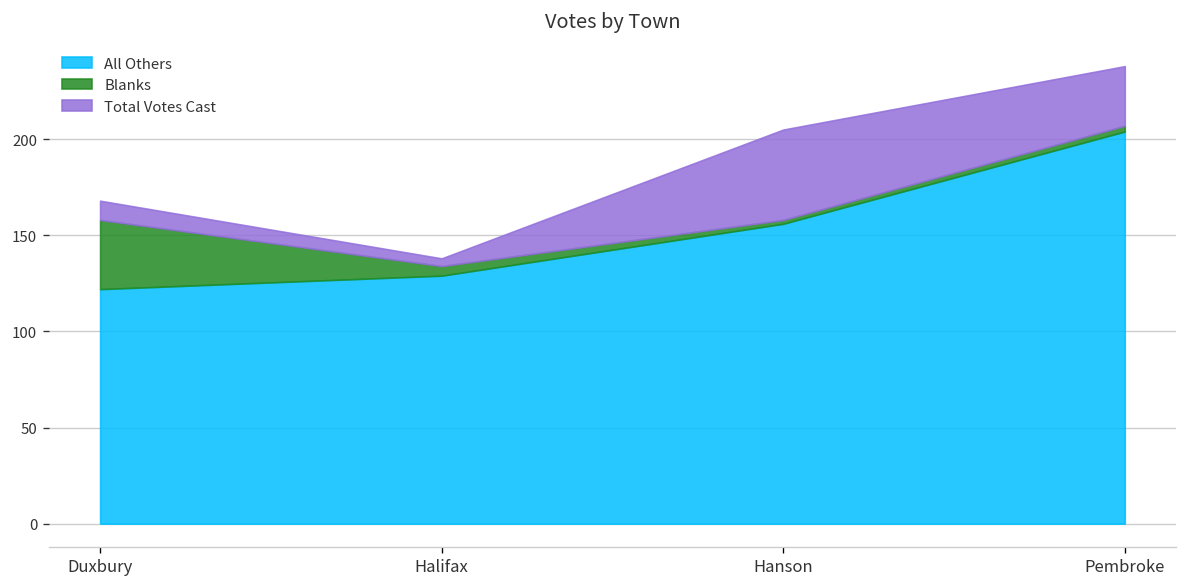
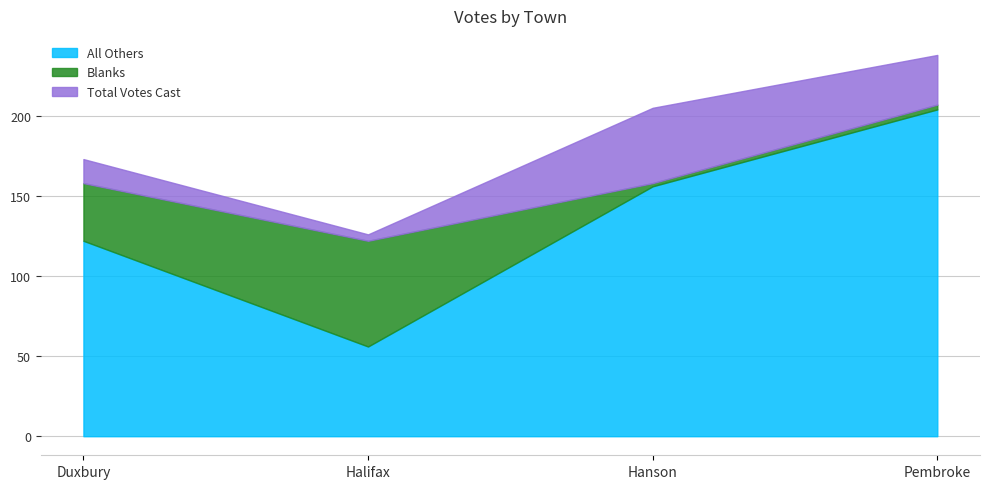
Total Votes Cast, Duxbury: 10 -> 15
All Others, Halifax: 129 -> 56
Blanks, Halifax: 5 -> 66
